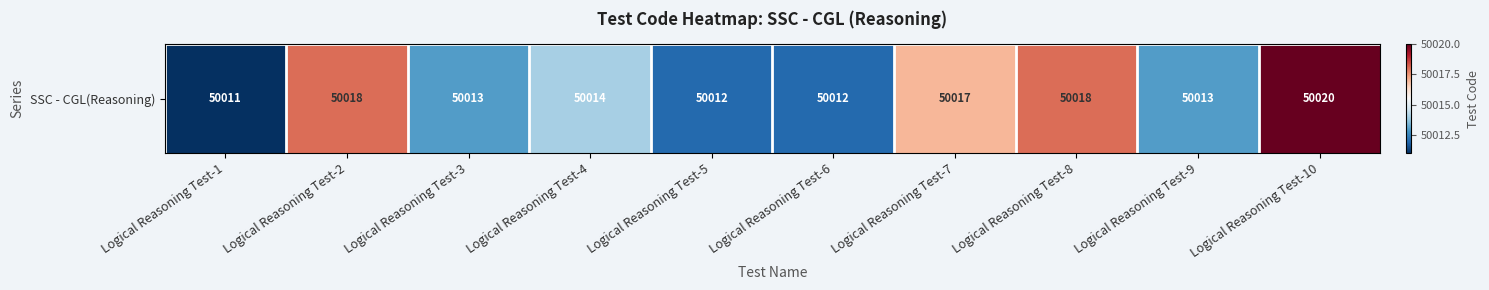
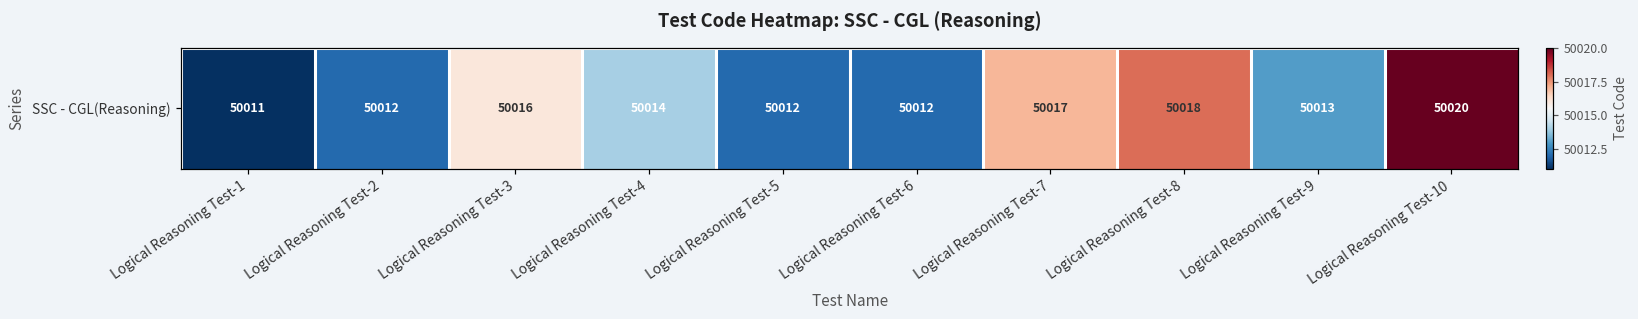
SSC - CGL(Reasoning), Logical Reasoning Test-2: 50018 -> 50012
SSC - CGL(Reasoning), Logical Reasoning Test-3: 50013 -> 50016
